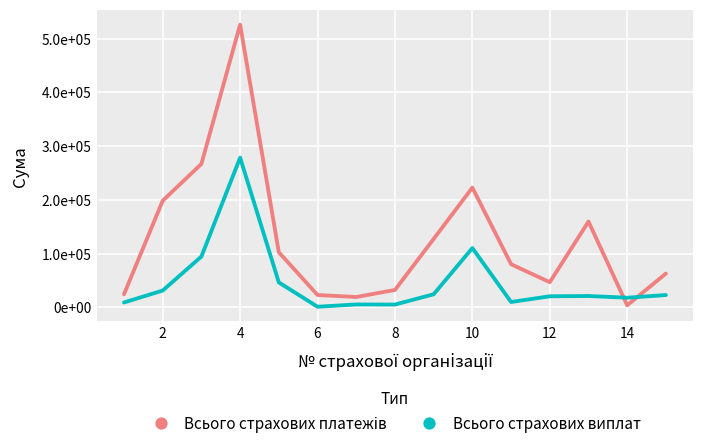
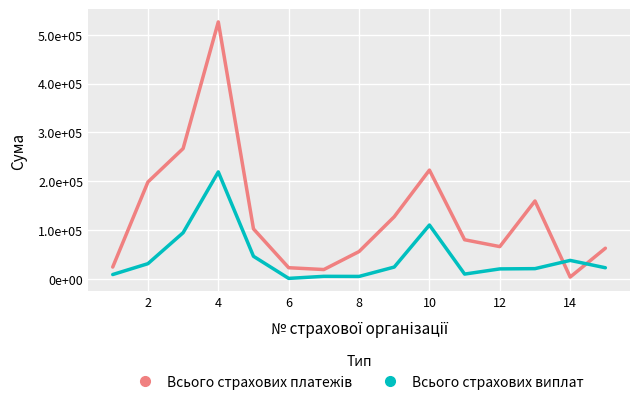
Всього страхових виплат, 4: 280000 -> 220000
Всього страхових платежів, 8: 30000 -> 60000
Всього страхових платежів, 12: 50000 -> 70000
Всього страхових виплат, 14: 20000 -> 40000
